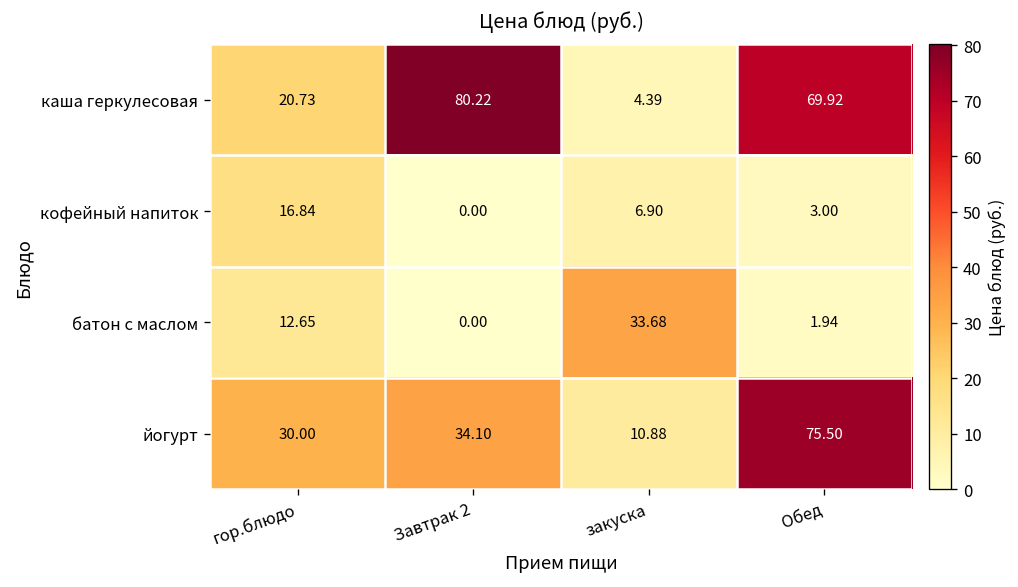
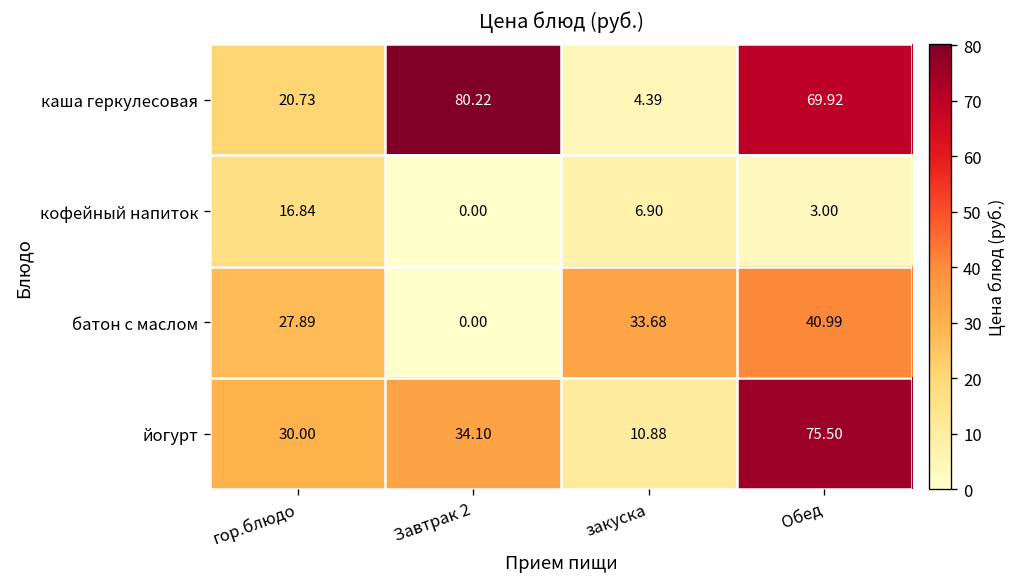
батон с маслом, гор.блюдо: 12.65 -> 27.89
батон с маслом, Обед: 1.94 -> 40.99
